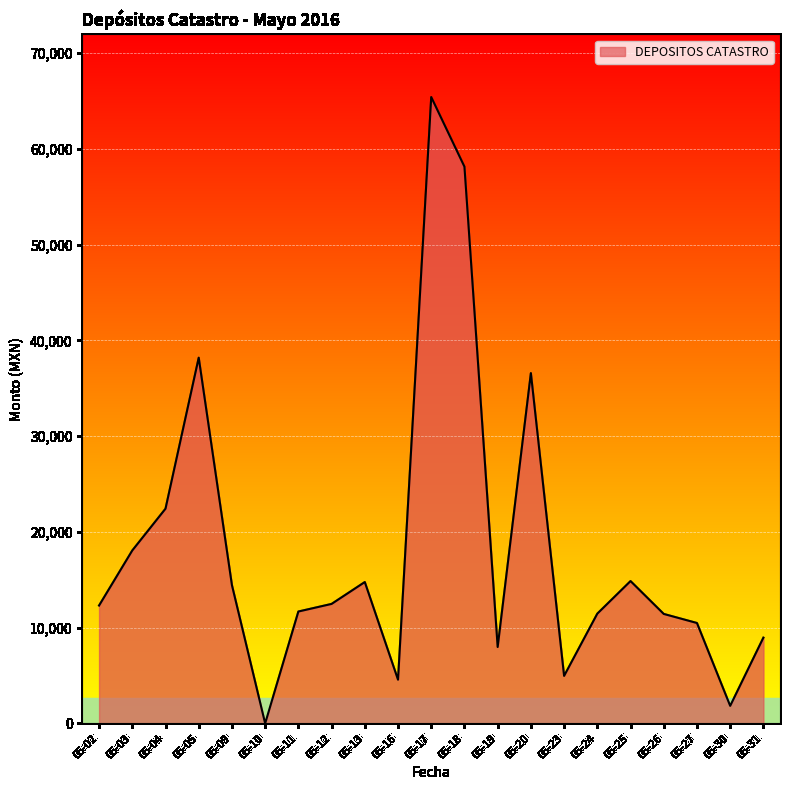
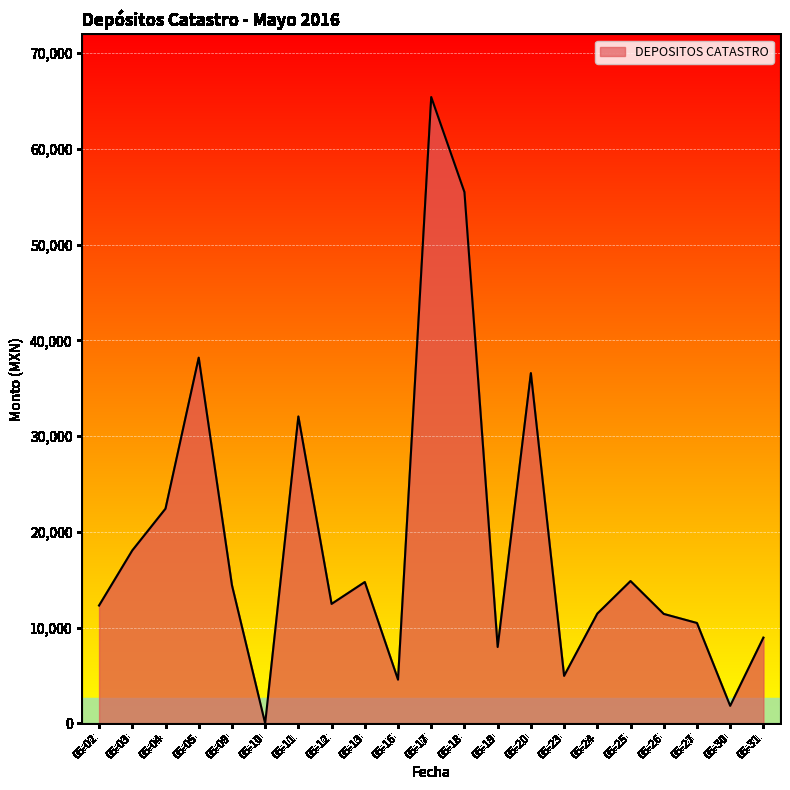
05-11: 12,000 -> 32,000
05-18: 58,000 -> 55,000
